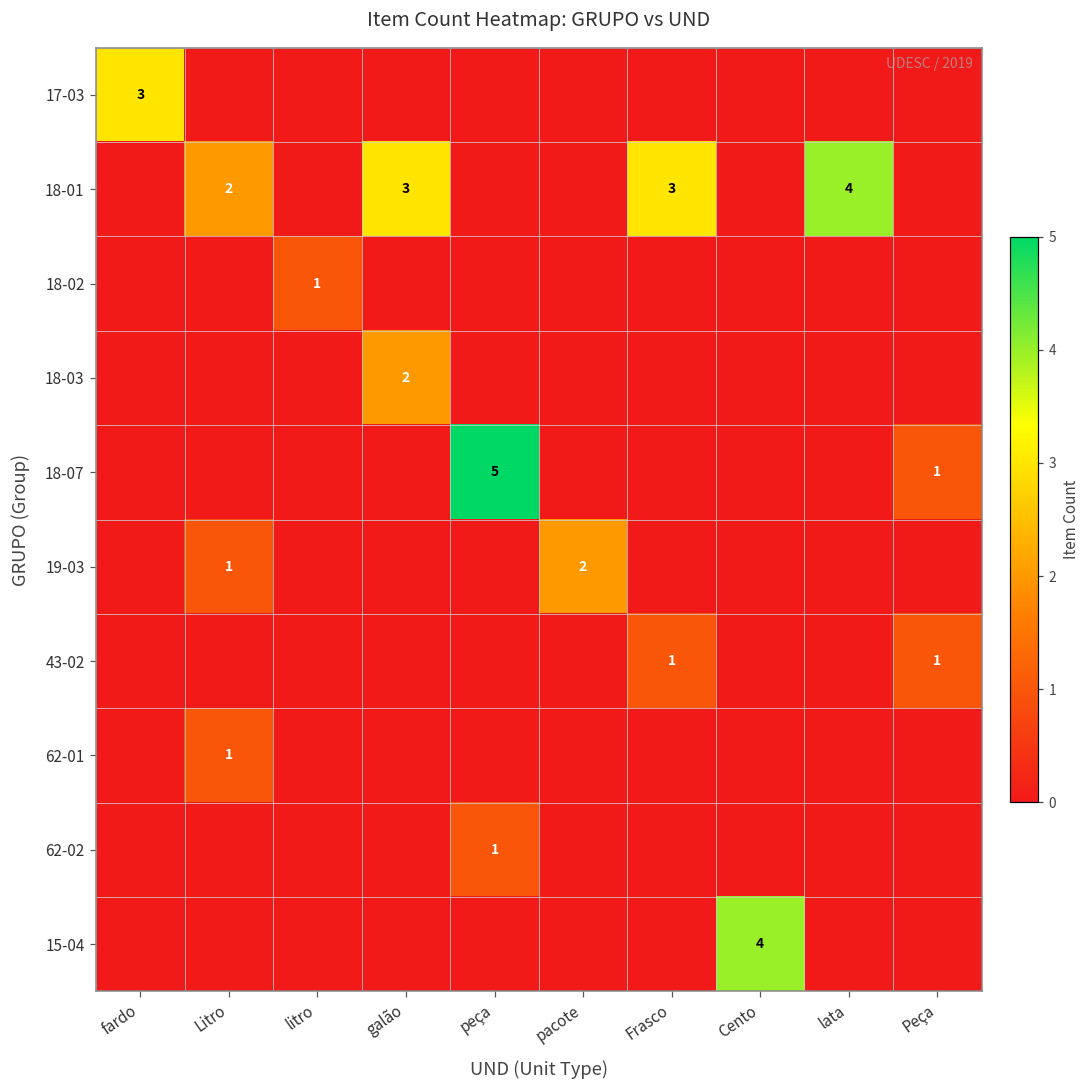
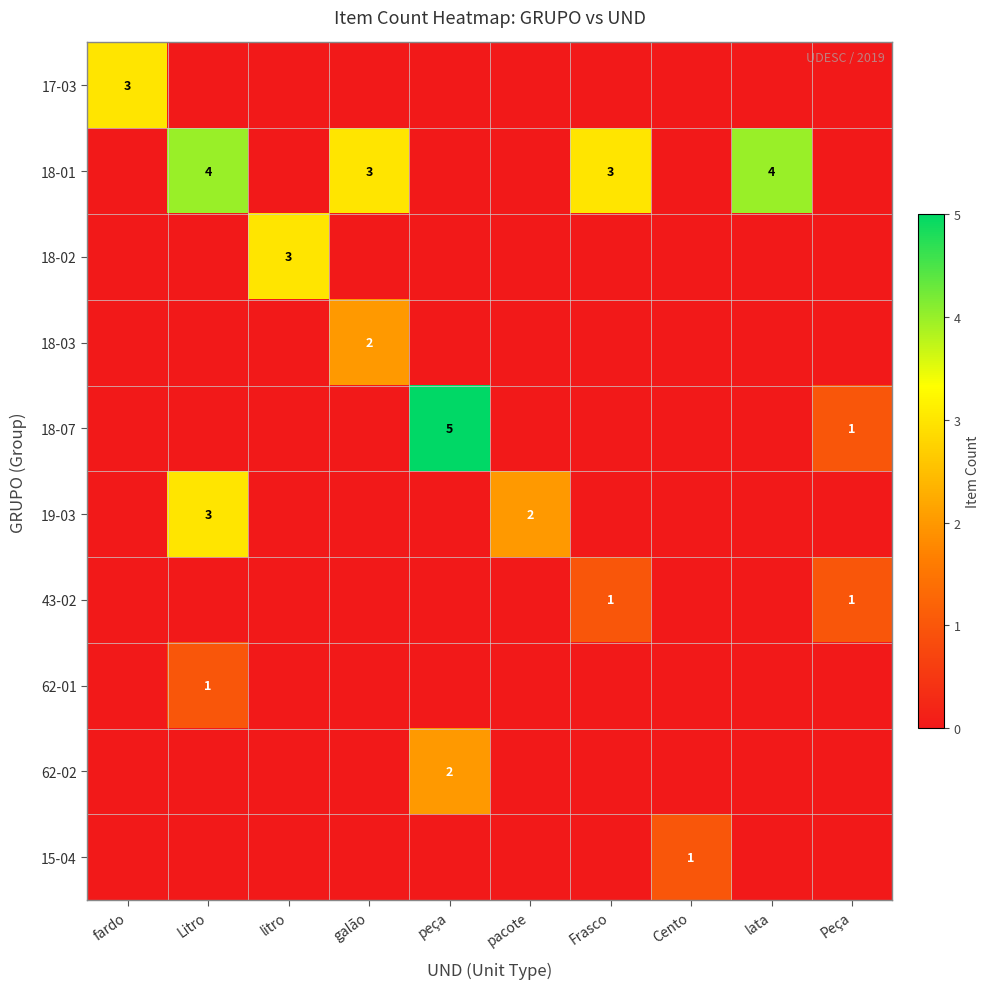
18-01, Litro: 2 -> 4
18-02, litro: 1 -> 3
19-03, Litro: 1 -> 3
62-02, peça: 1 -> 2
15-04, Cento: 4 -> 1
